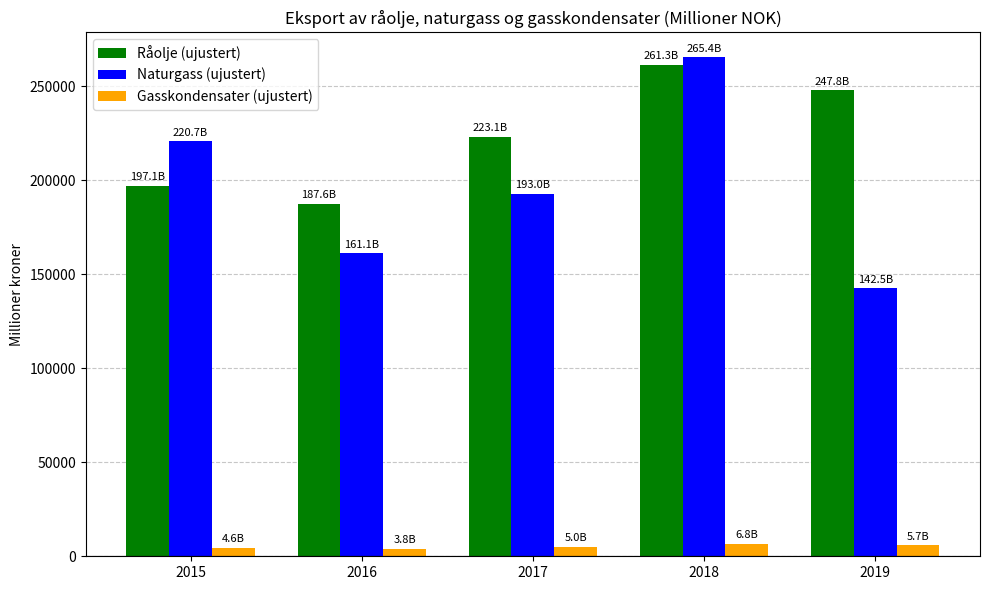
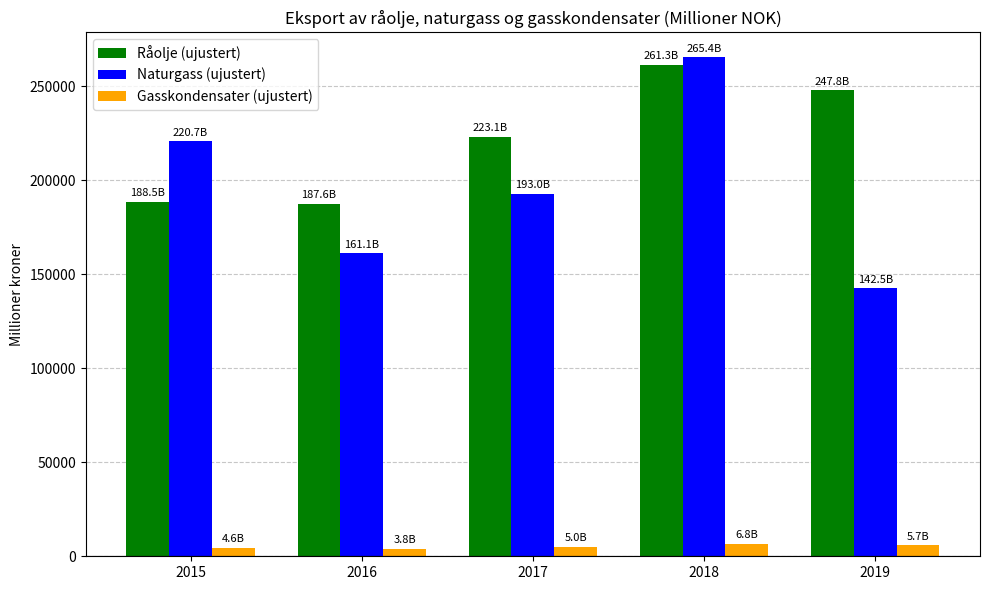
Råolje (ujustert), 2015: 197.1B -> 188.5B
